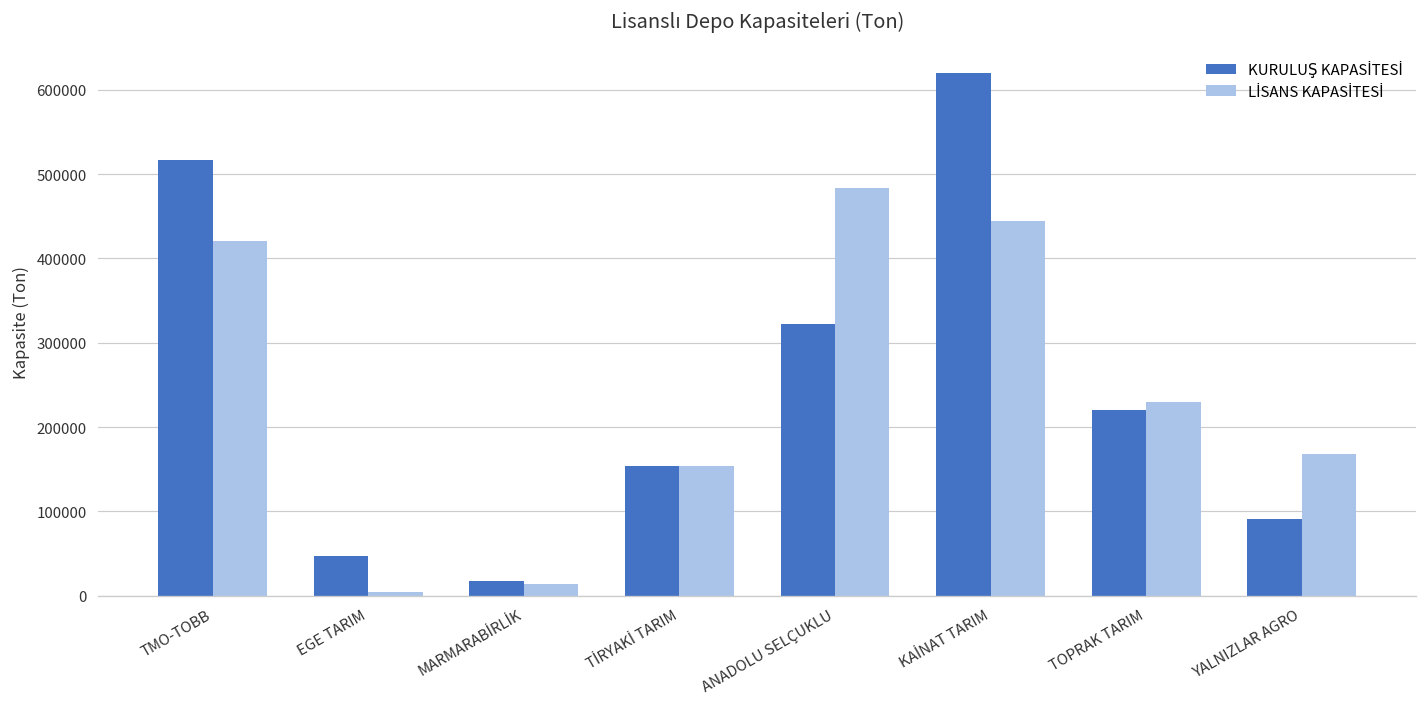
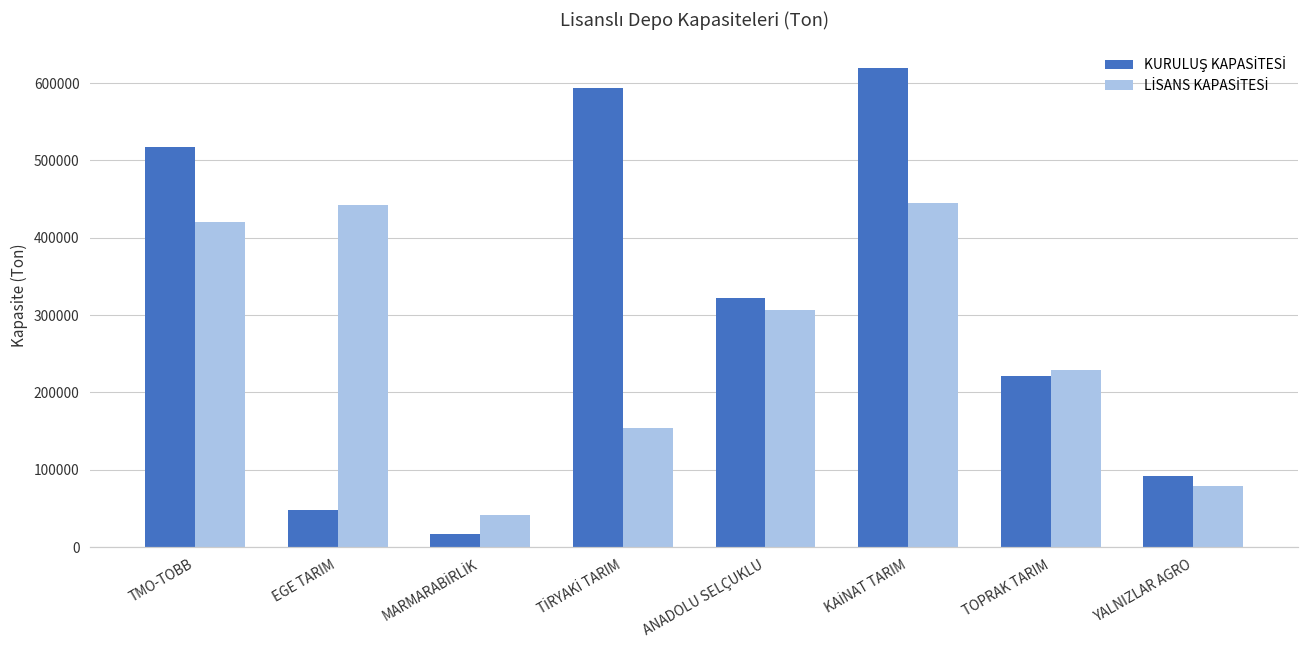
LİSANS KAPASİTESİ, EGE TARIM: 10000 -> 440000
LİSANS KAPASİTESİ, MARMARABİRLİK: 10000 -> 40000
KURULUŞ KAPASİTESİ, TİRYAKİ TARIM: 150000 -> 590000
LİSANS KAPASİTESİ, ANADOLU SELÇUKLU: 480000 -> 310000
LİSANS KAPASİTESİ, YALNIZLAR AGRO: 170000 -> 80000
